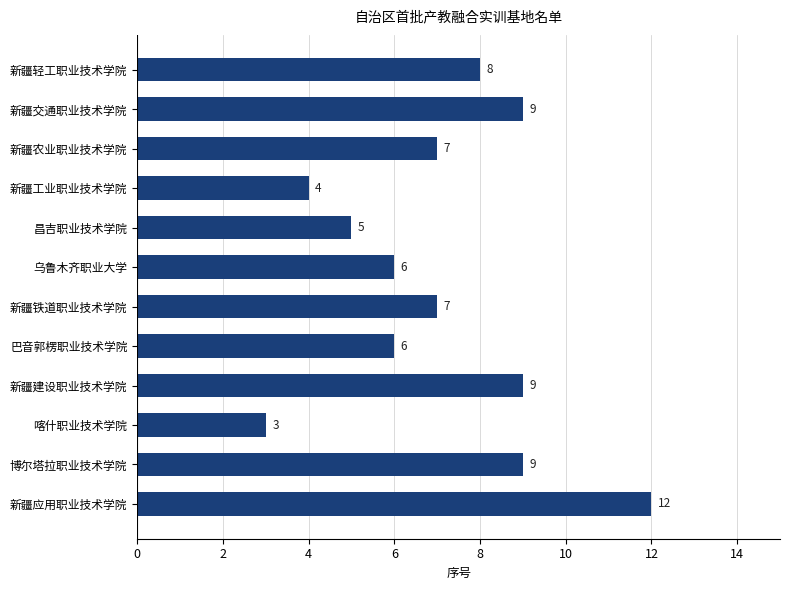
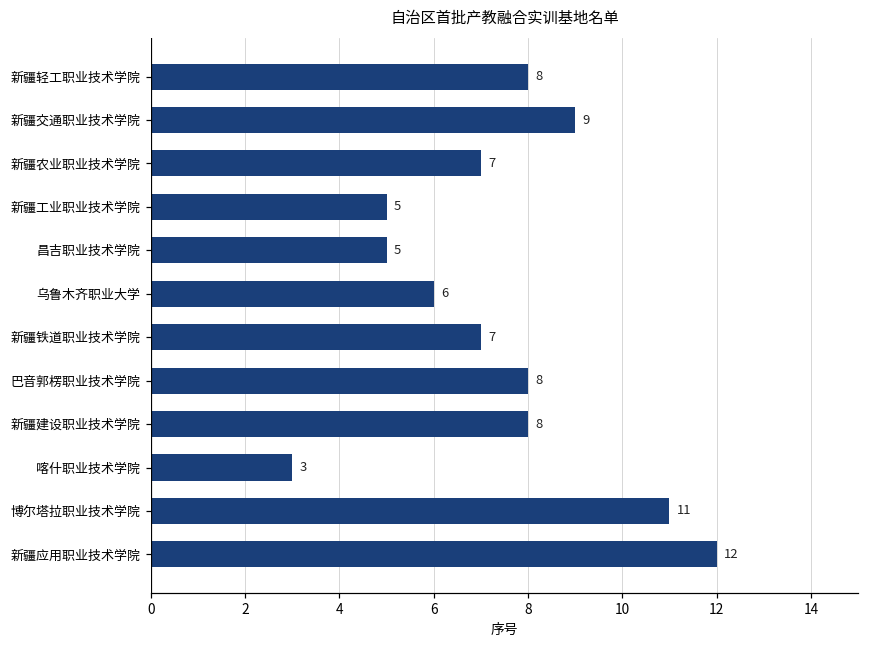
新疆工业职业技术学院: 4 -> 5
巴音郭楞职业技术学院: 6 -> 8
新疆建设职业技术学院: 9 -> 8
博尔塔拉职业技术学院: 9 -> 11
